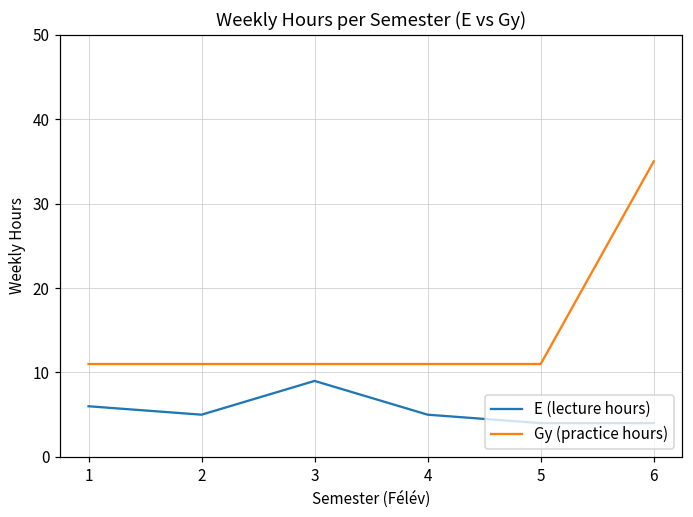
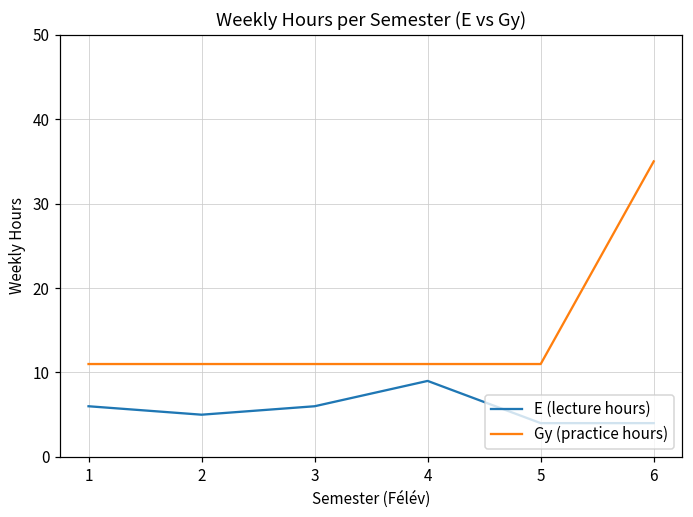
E (lecture hours), 3: 9 -> 6
E (lecture hours), 4: 5 -> 9
